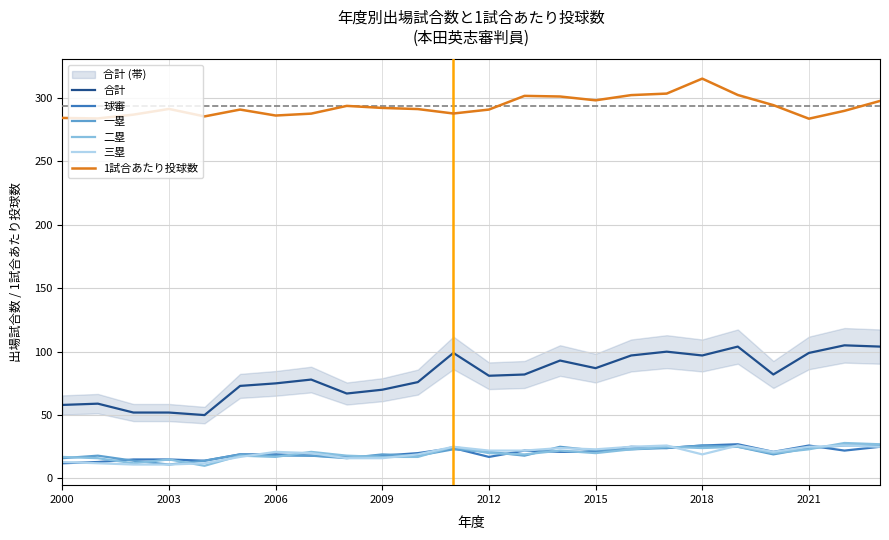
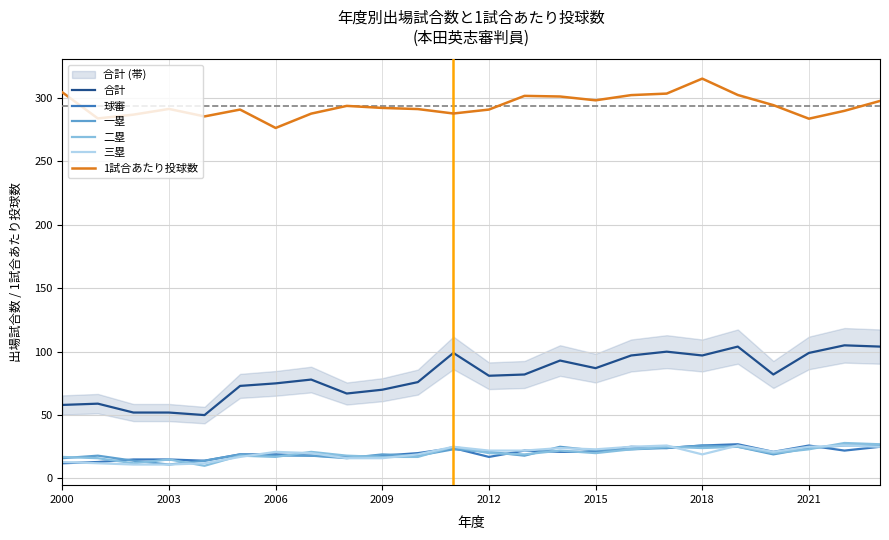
1試合あたり投球数, 2000: 284 -> 305
1試合あたり投球数, 2006: 286 -> 276
